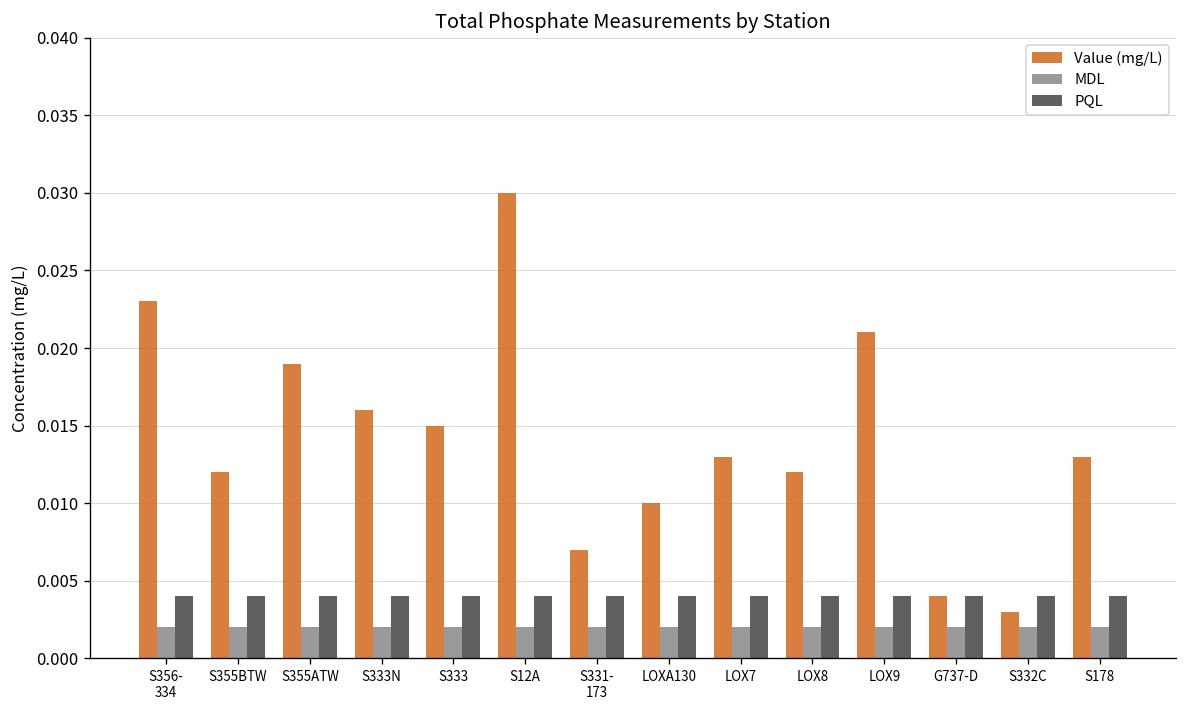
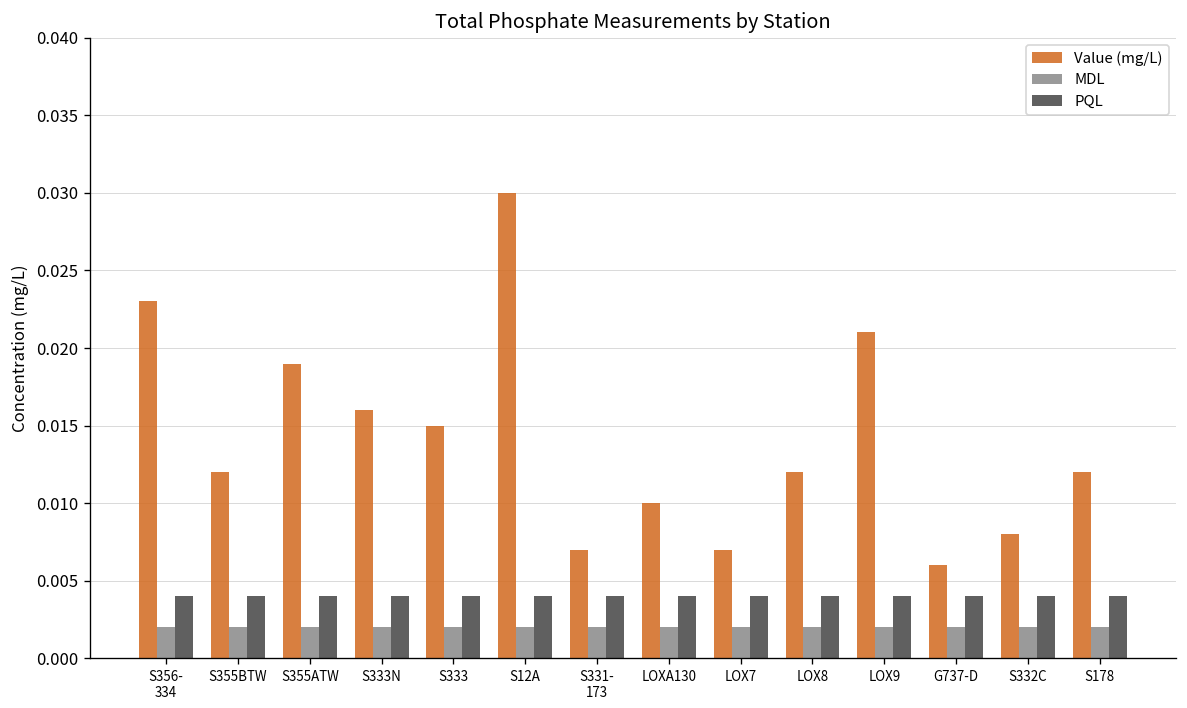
Value (mg/L), LOX7: 0.013 -> 0.007
Value (mg/L), G737-D: 0.004 -> 0.006
Value (mg/L), S332C: 0.003 -> 0.008
Value (mg/L), S178: 0.013 -> 0.012
